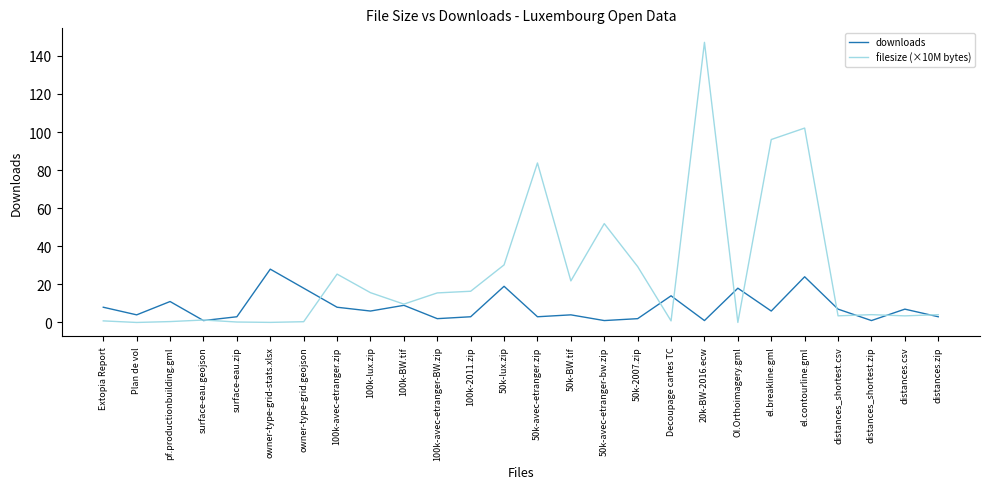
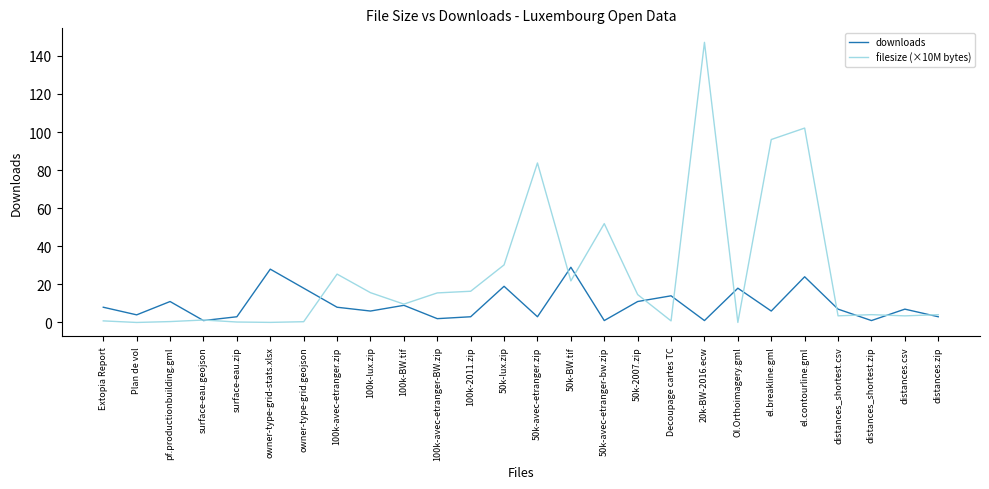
downloads, 50k-BW.tif: 4 -> 29
downloads, 50k-2007.zip: 2 -> 11
filesize (×10M bytes), 50k-2007.zip: 29 -> 15
